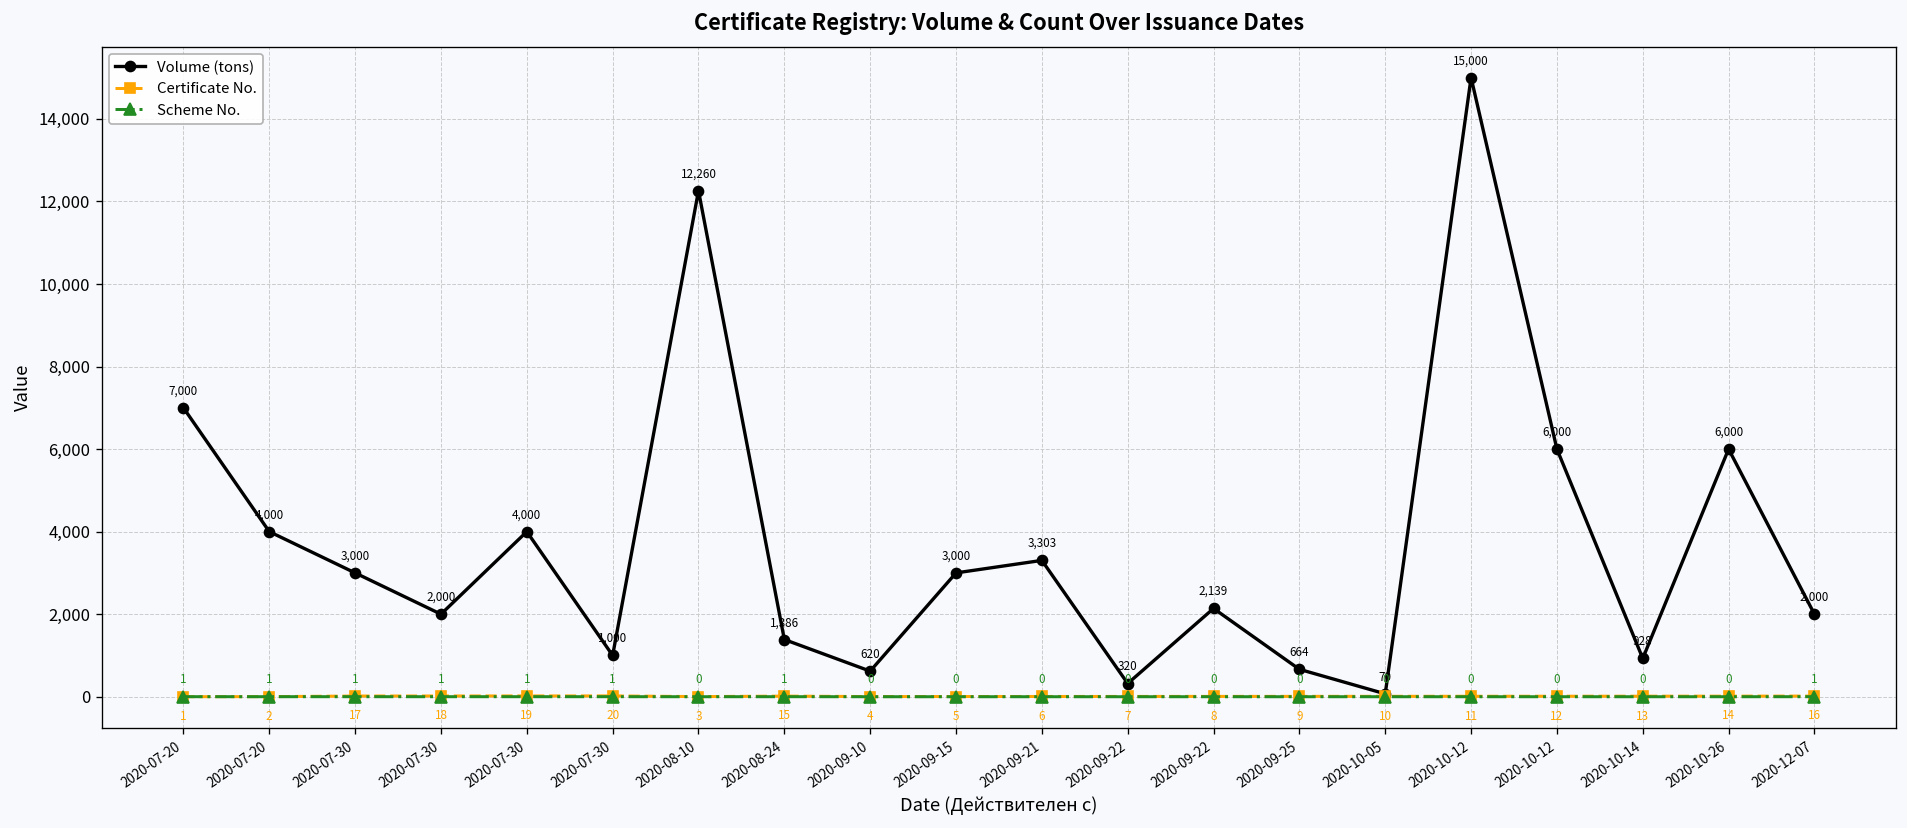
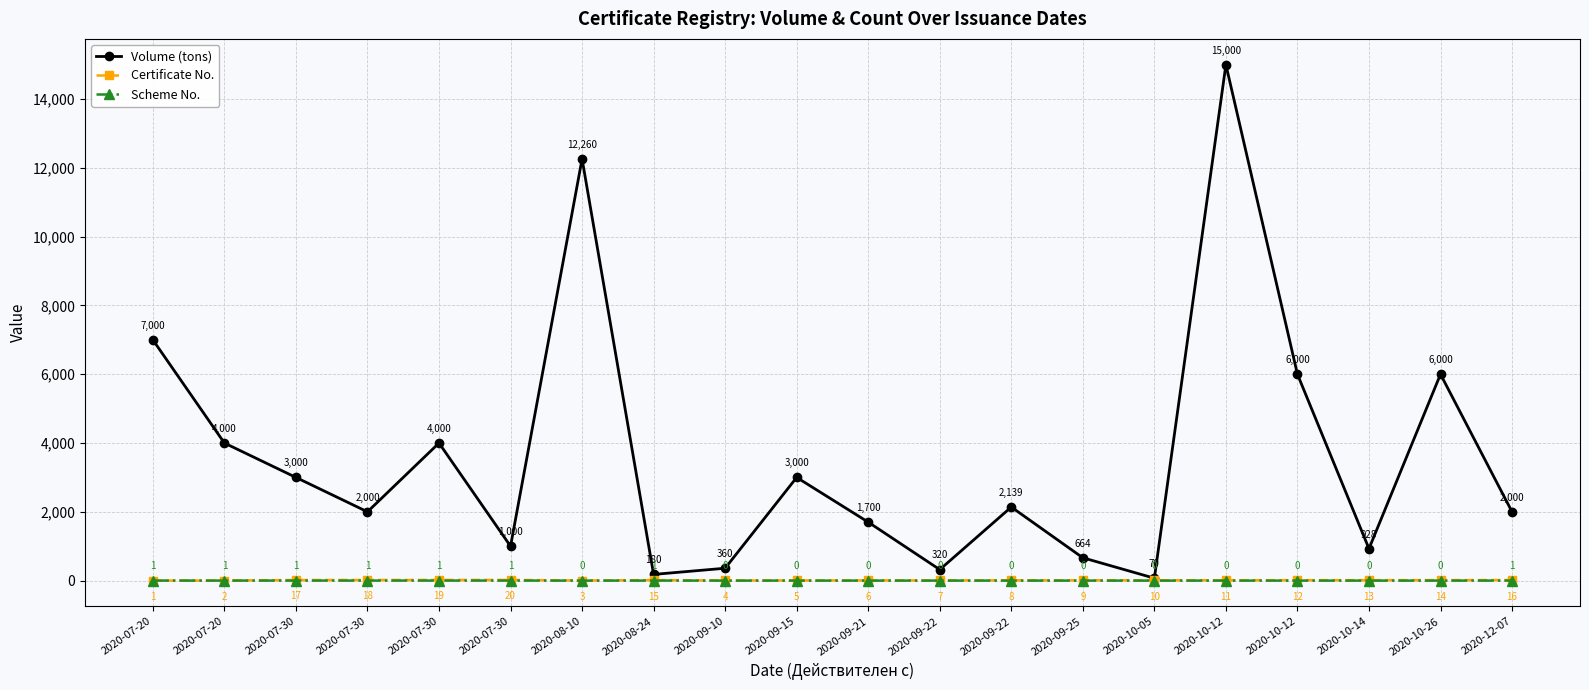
Volume (tons), 2020-08-24: 1,386 -> 180
Volume (tons), 2020-09-10: 620 -> 360
Volume (tons), 2020-09-21: 3,303 -> 1,700
